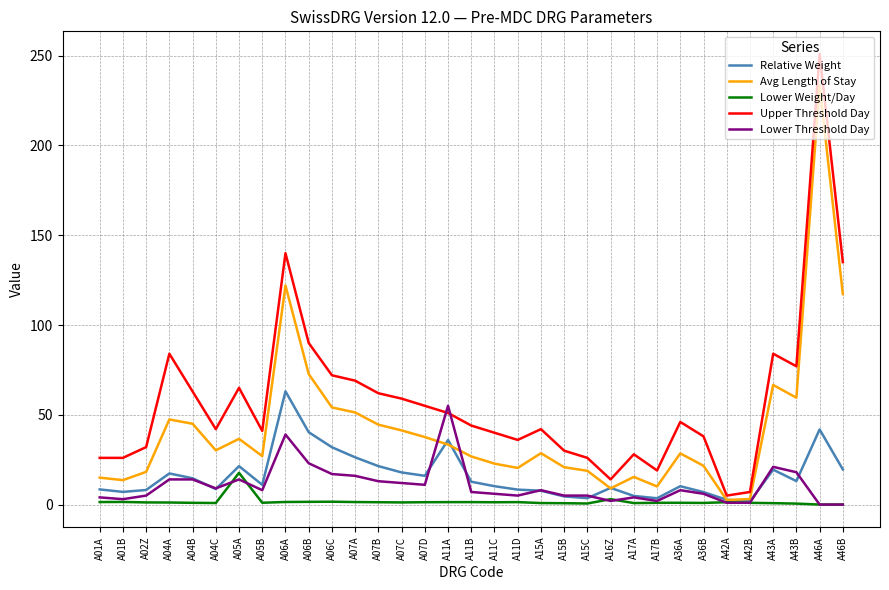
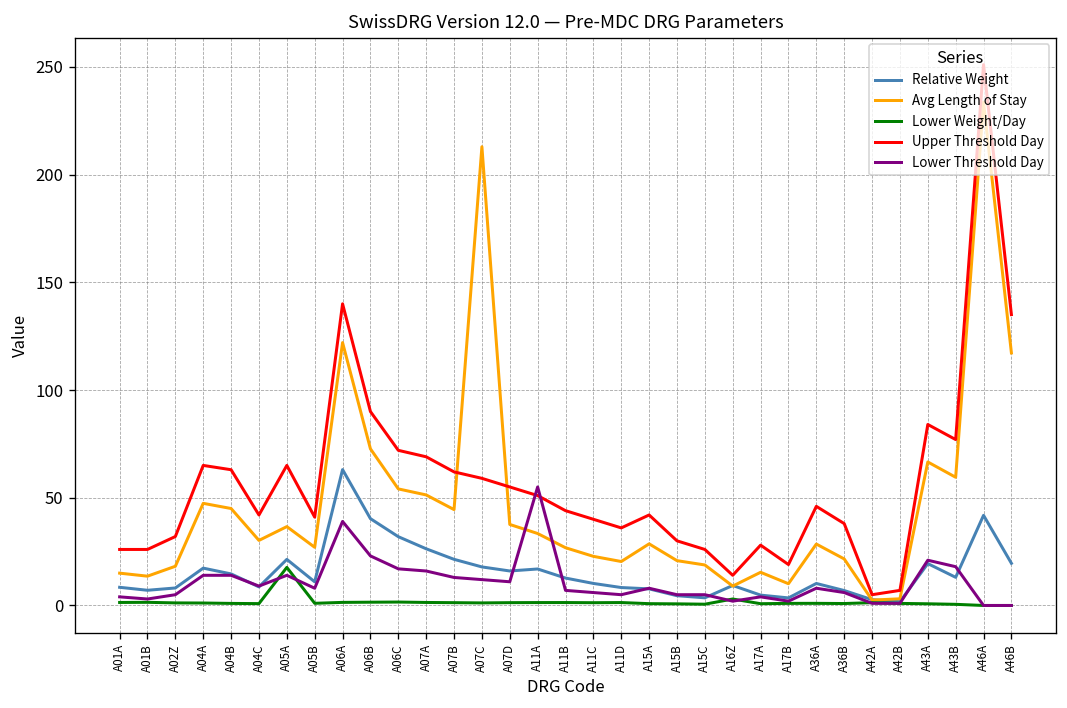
Upper Threshold Day, A04A: 84 -> 65
Avg Length of Stay, A07C: 41 -> 213
Relative Weight, A11A: 36 -> 17
